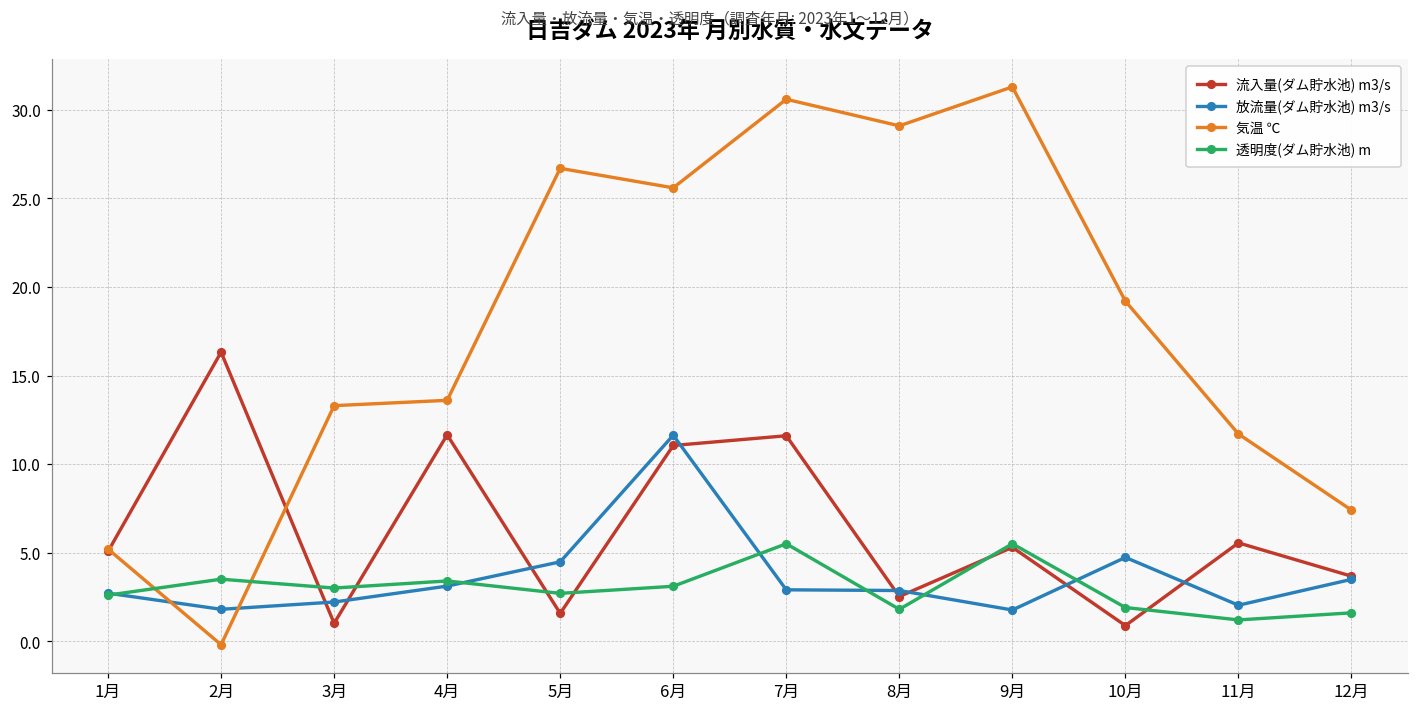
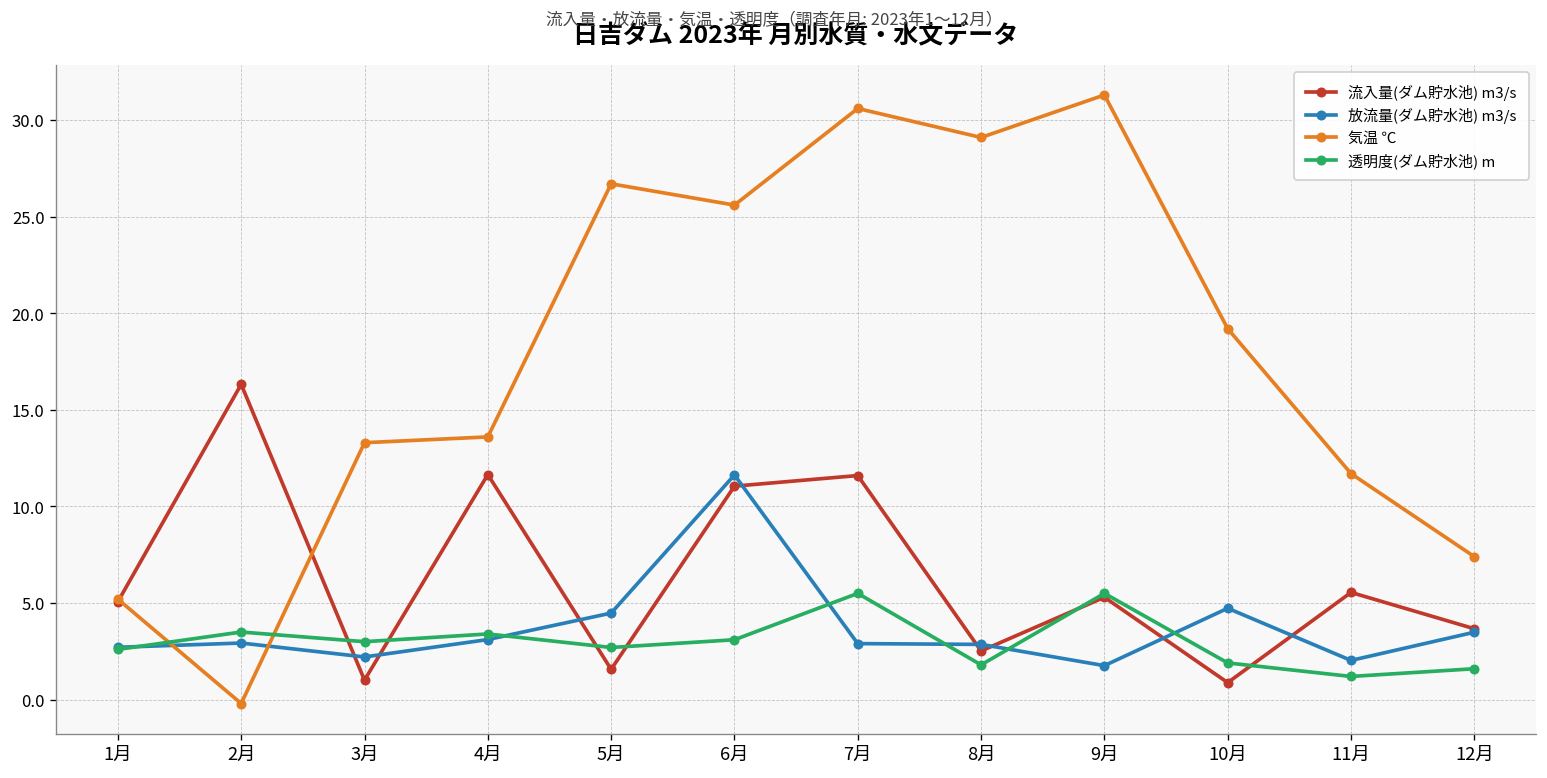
放流量(ダム貯水池) m3/s, 2月: 1.8 -> 2.9
